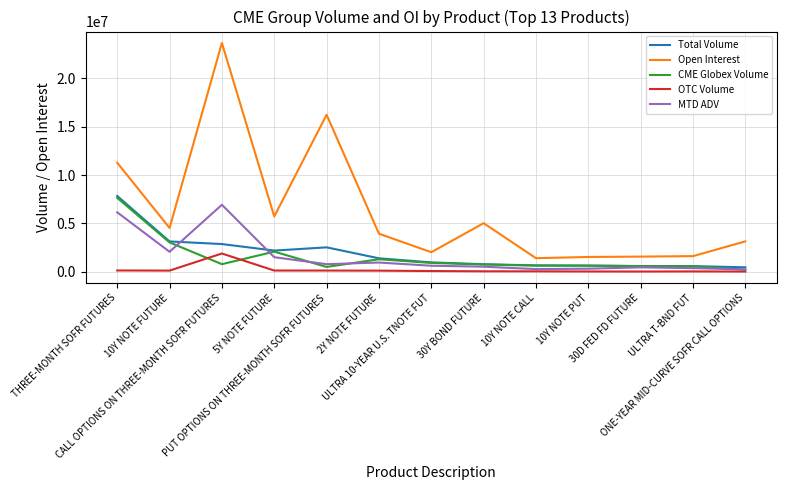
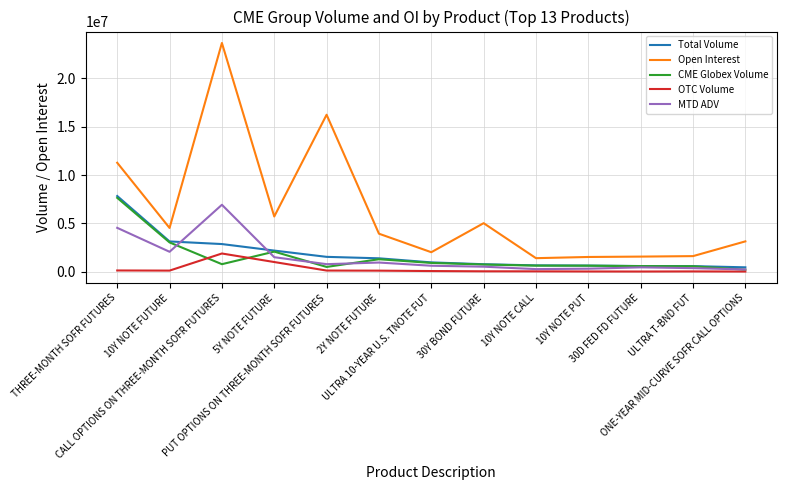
MTD ADV, THREE-MONTH SOFR FUTURES: 6000000 -> 5000000
OTC Volume, 5Y NOTE FUTURE: 0 -> 1000000
Total Volume, PUT OPTIONS ON THREE-MONTH SOFR FUTURES: 3000000 -> 2000000
